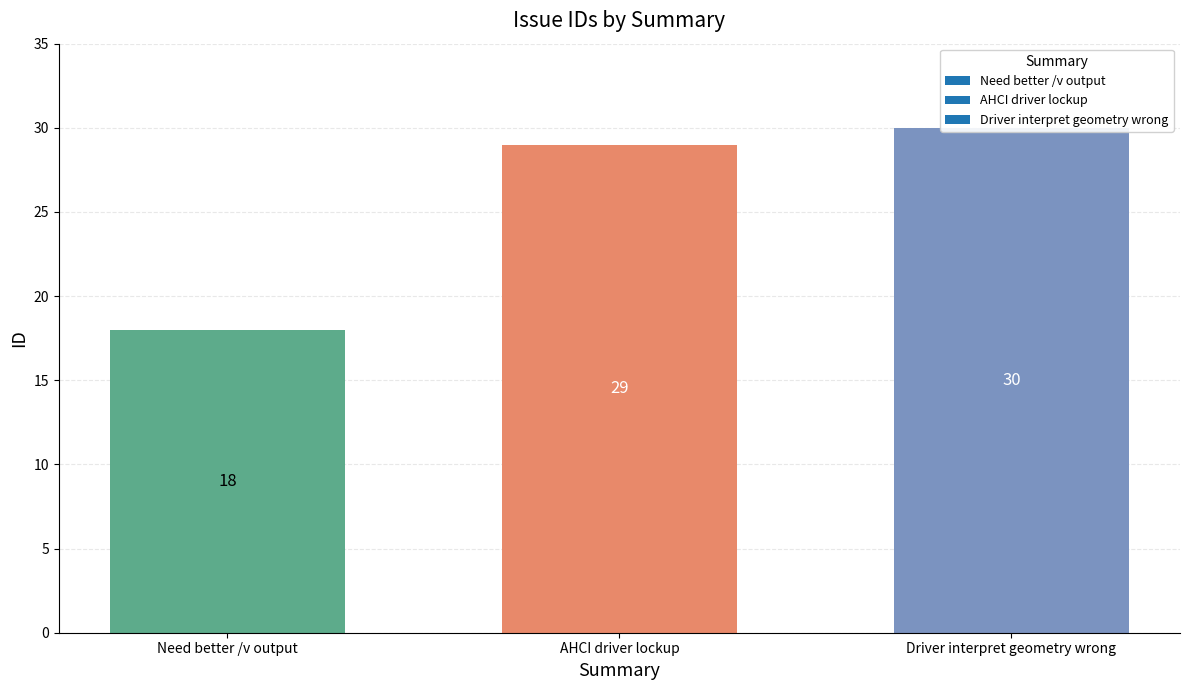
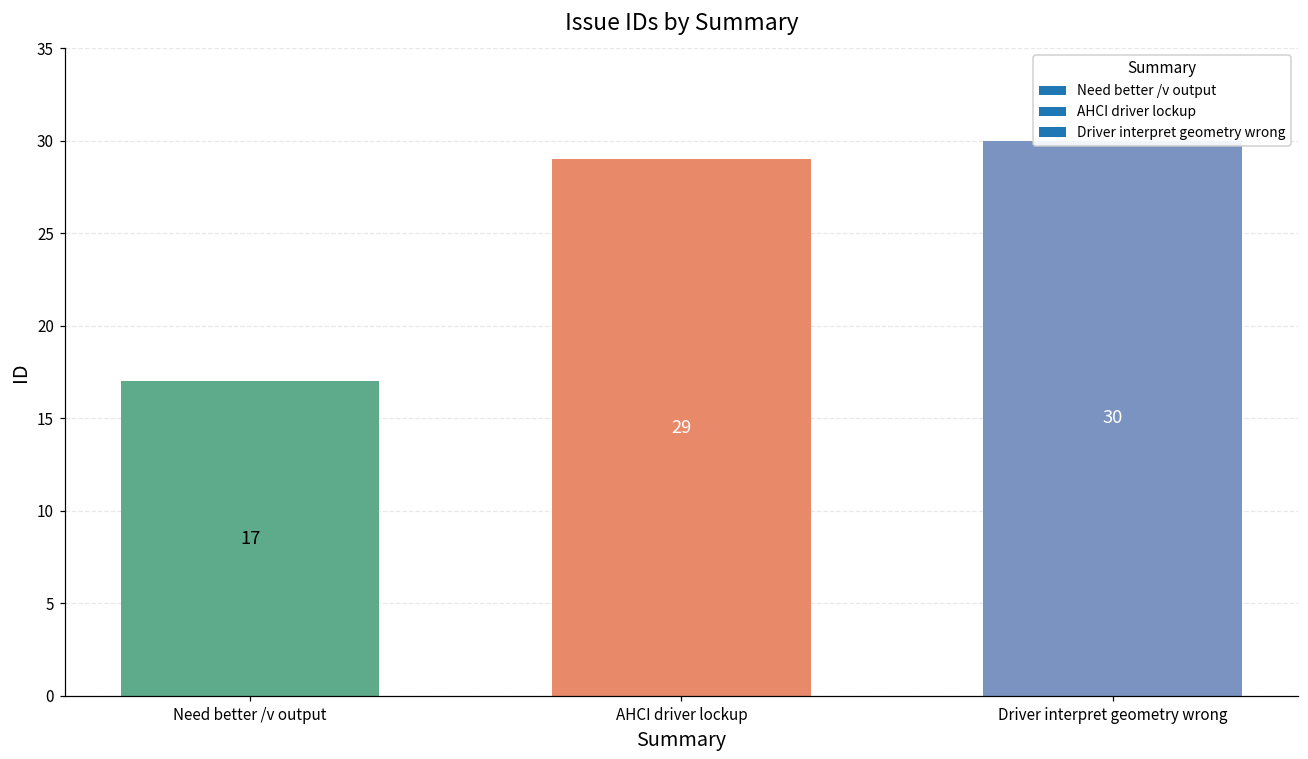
Need better /v output: 18 -> 17
